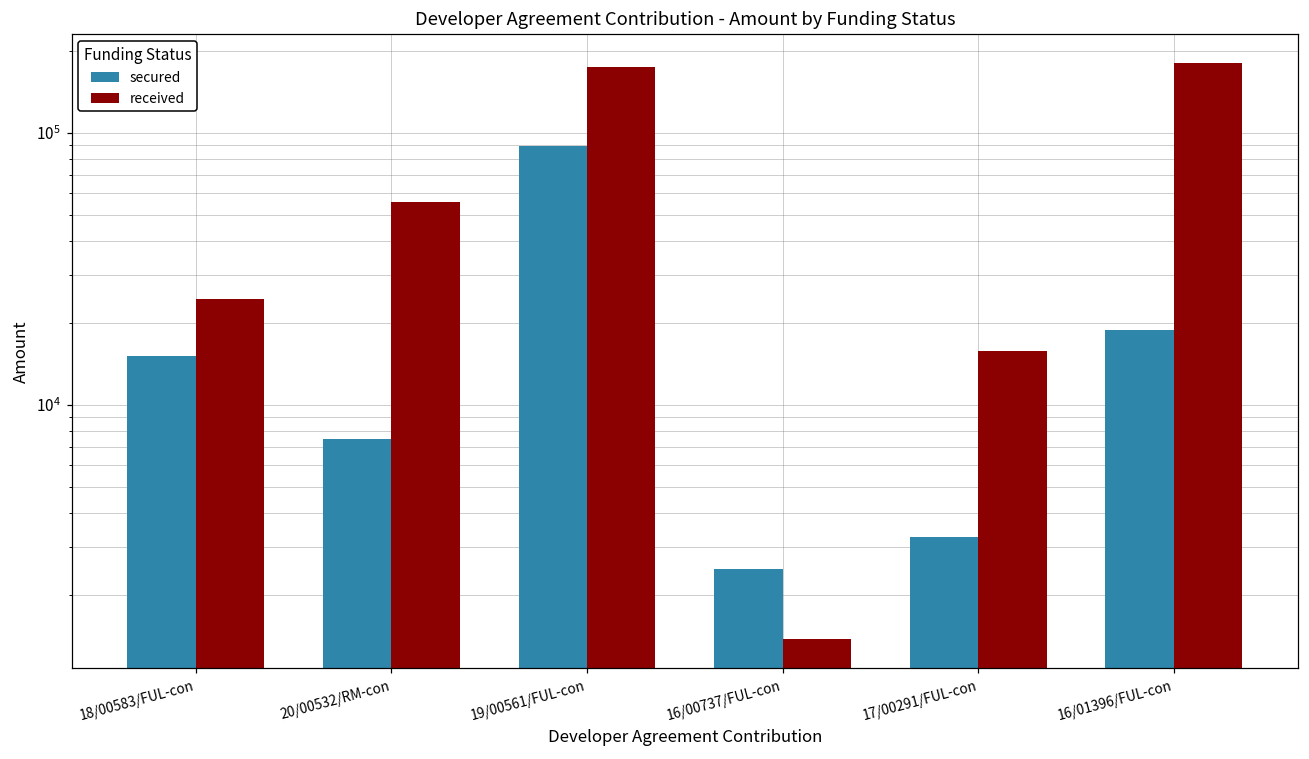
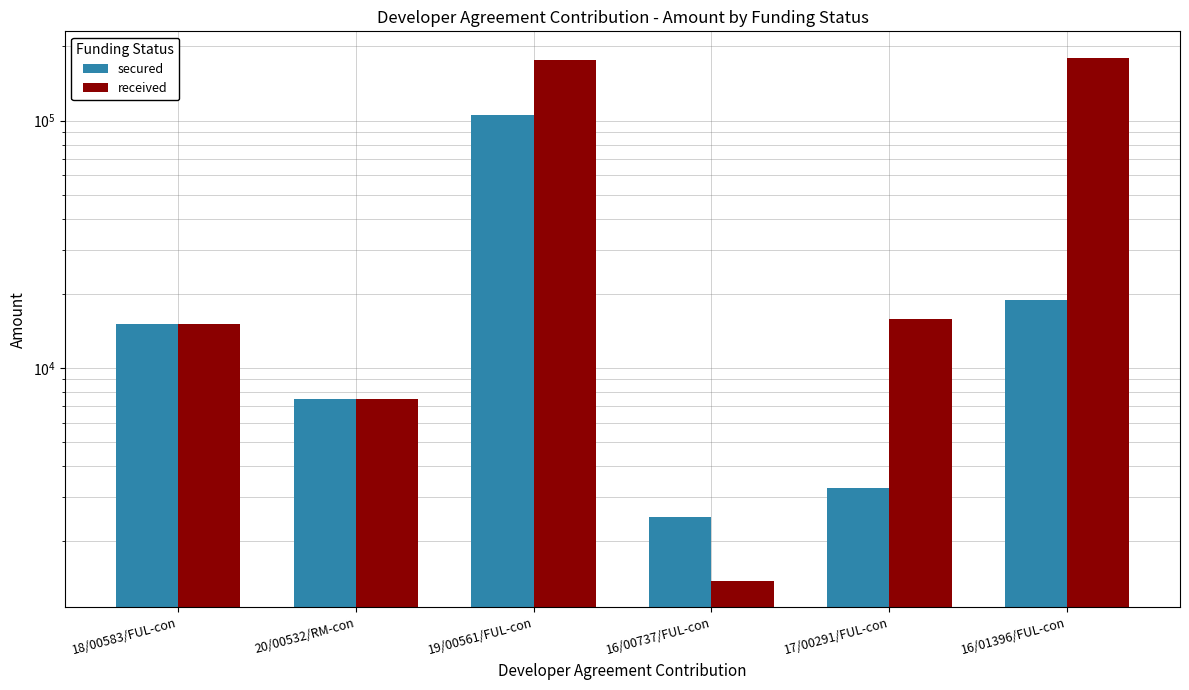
received, 18/00583/FUL-con: 25000 -> 15000
received, 20/00532/RM-con: 56000 -> 7500
secured, 19/00561/FUL-con: 89000 -> 105000
